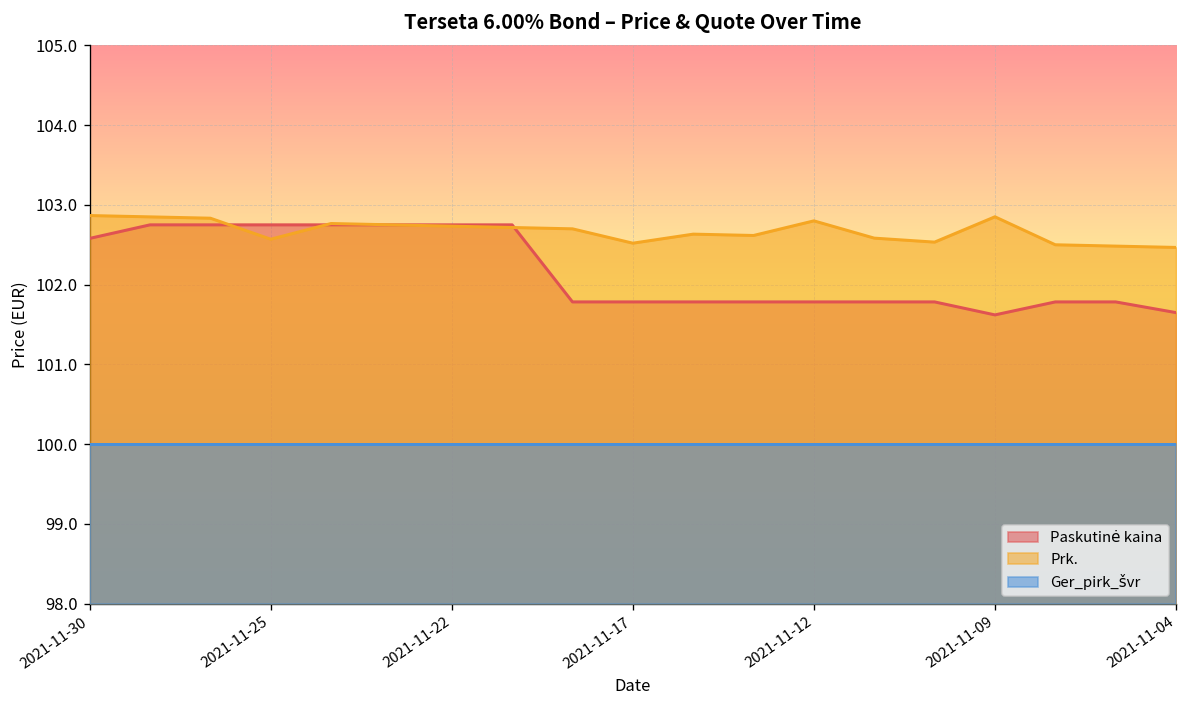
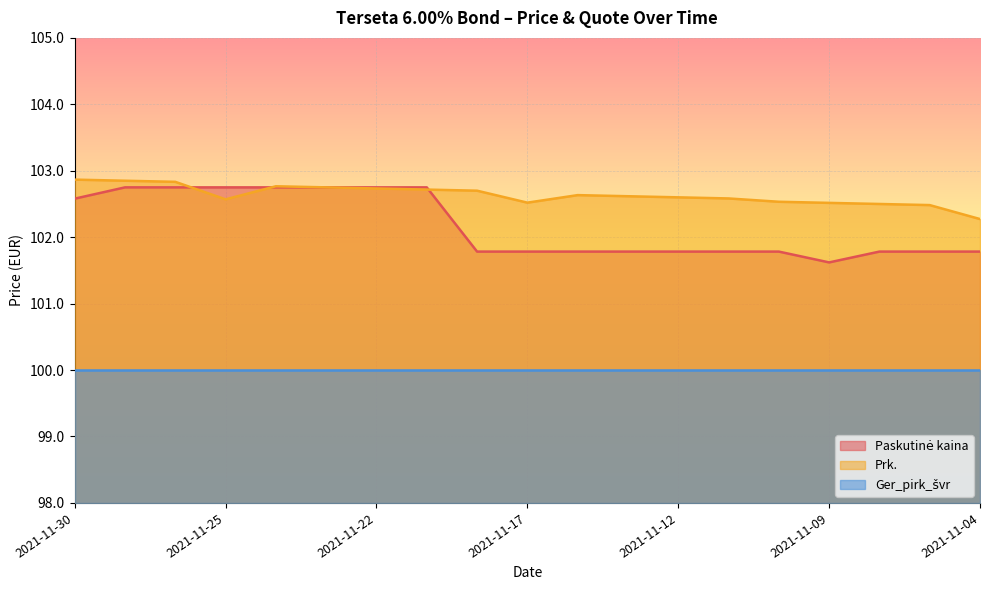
Prk., 2021-11-12: 102.8 -> 102.6
Prk., 2021-11-09: 102.9 -> 102.5
Paskutinė kaina, 2021-11-04: 101.6 -> 101.8
Prk., 2021-11-04: 102.5 -> 102.3
